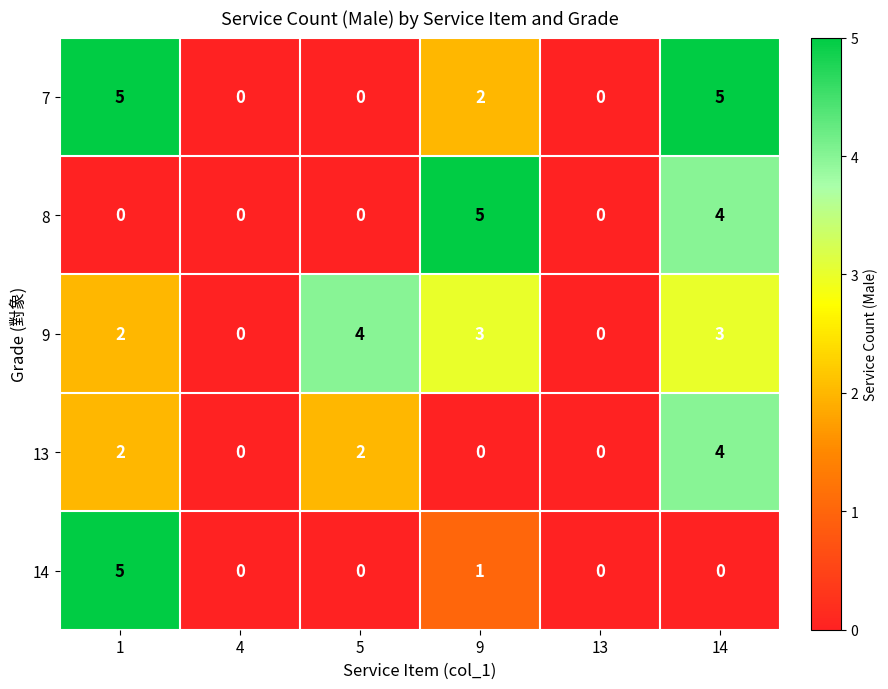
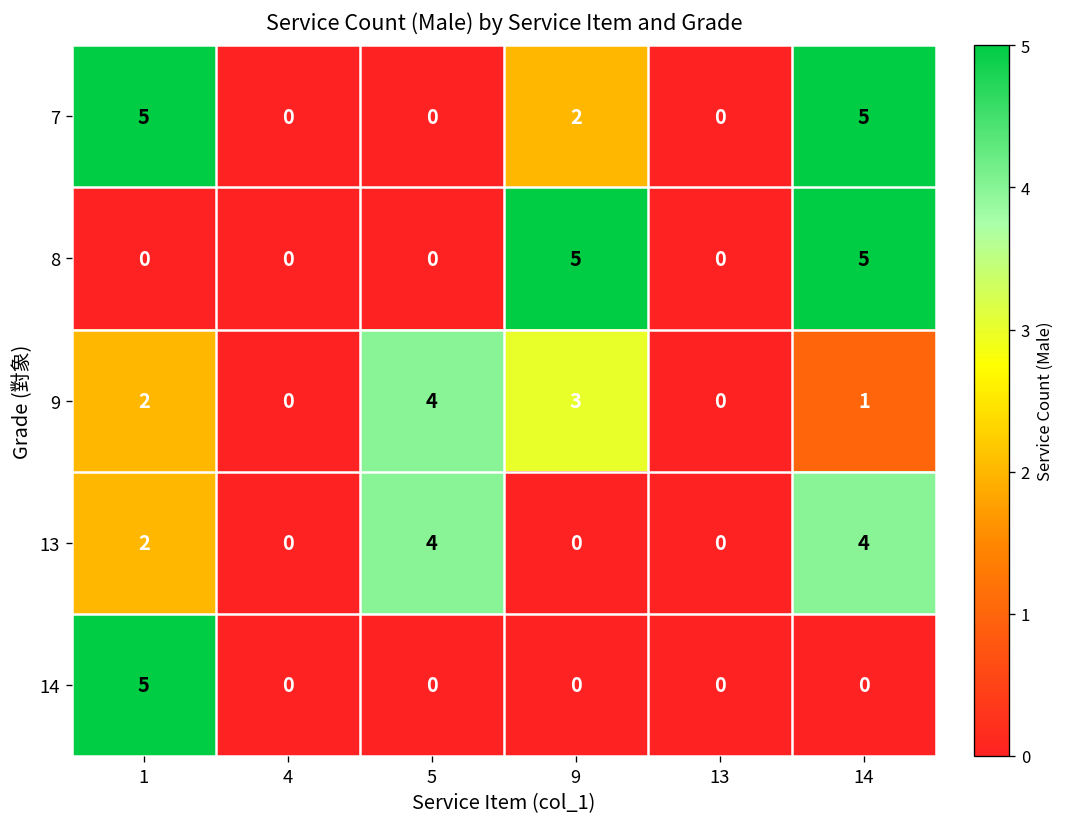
8, 14: 4 -> 5
9, 14: 3 -> 1
13, 5: 2 -> 4
14, 9: 1 -> 0
